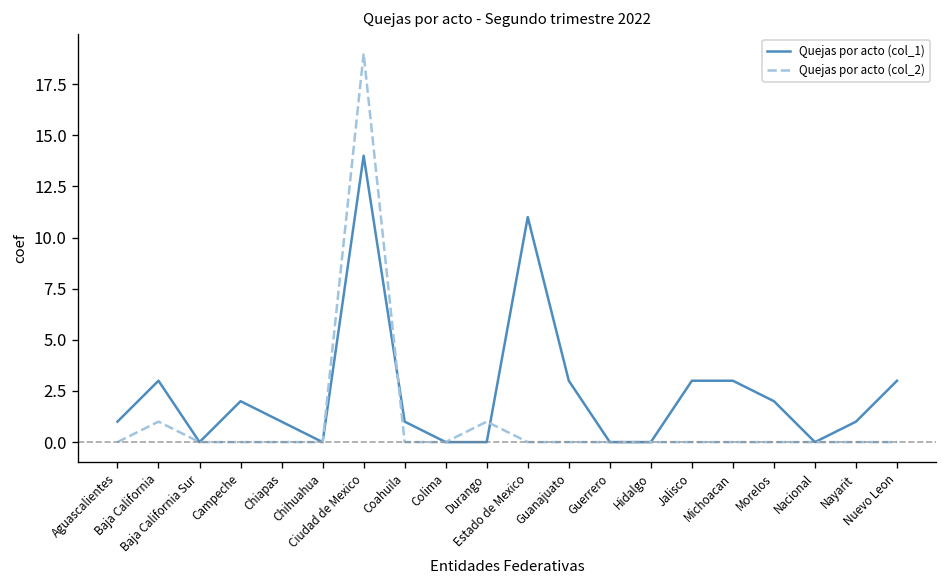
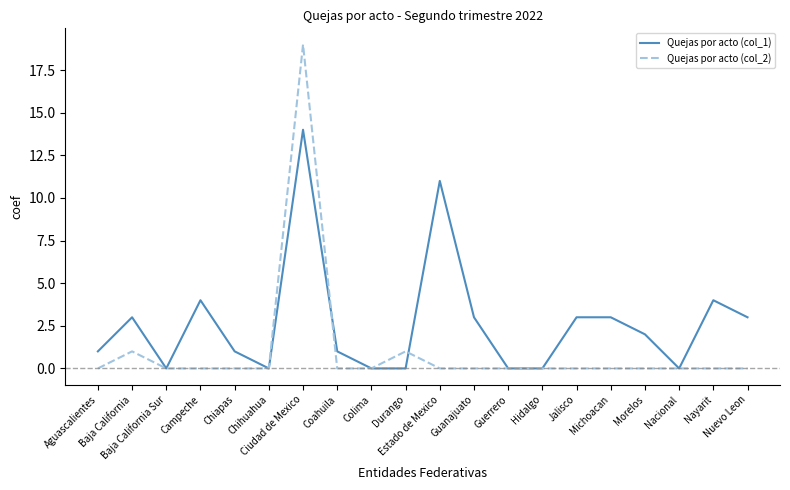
Quejas por acto (col_1), Campeche: 2 -> 4
Quejas por acto (col_1), Nayarit: 1 -> 4
